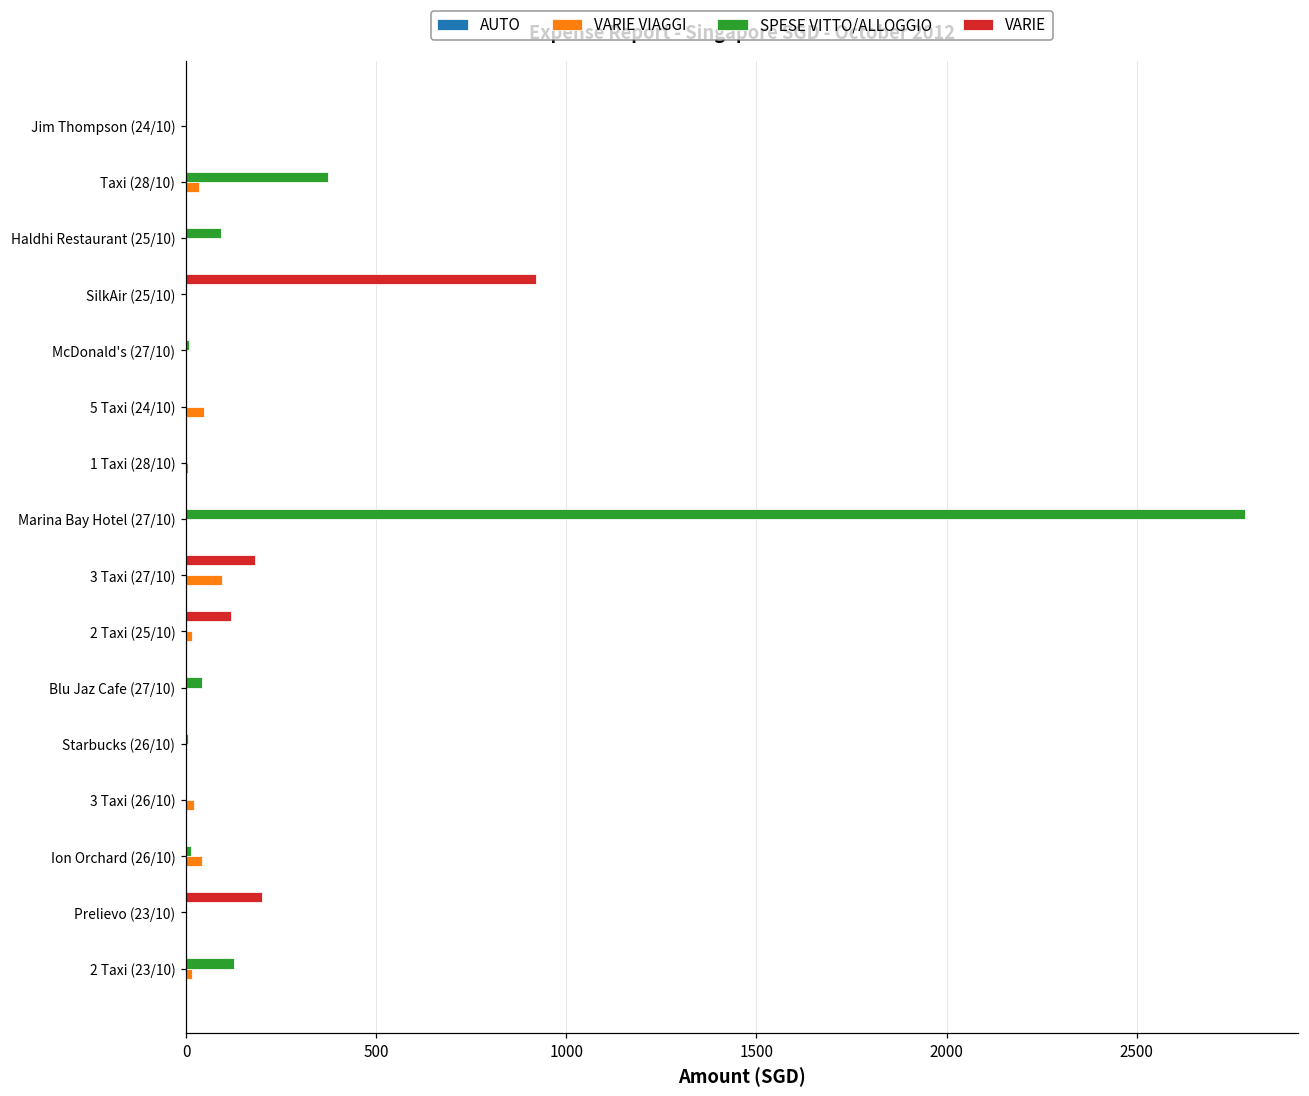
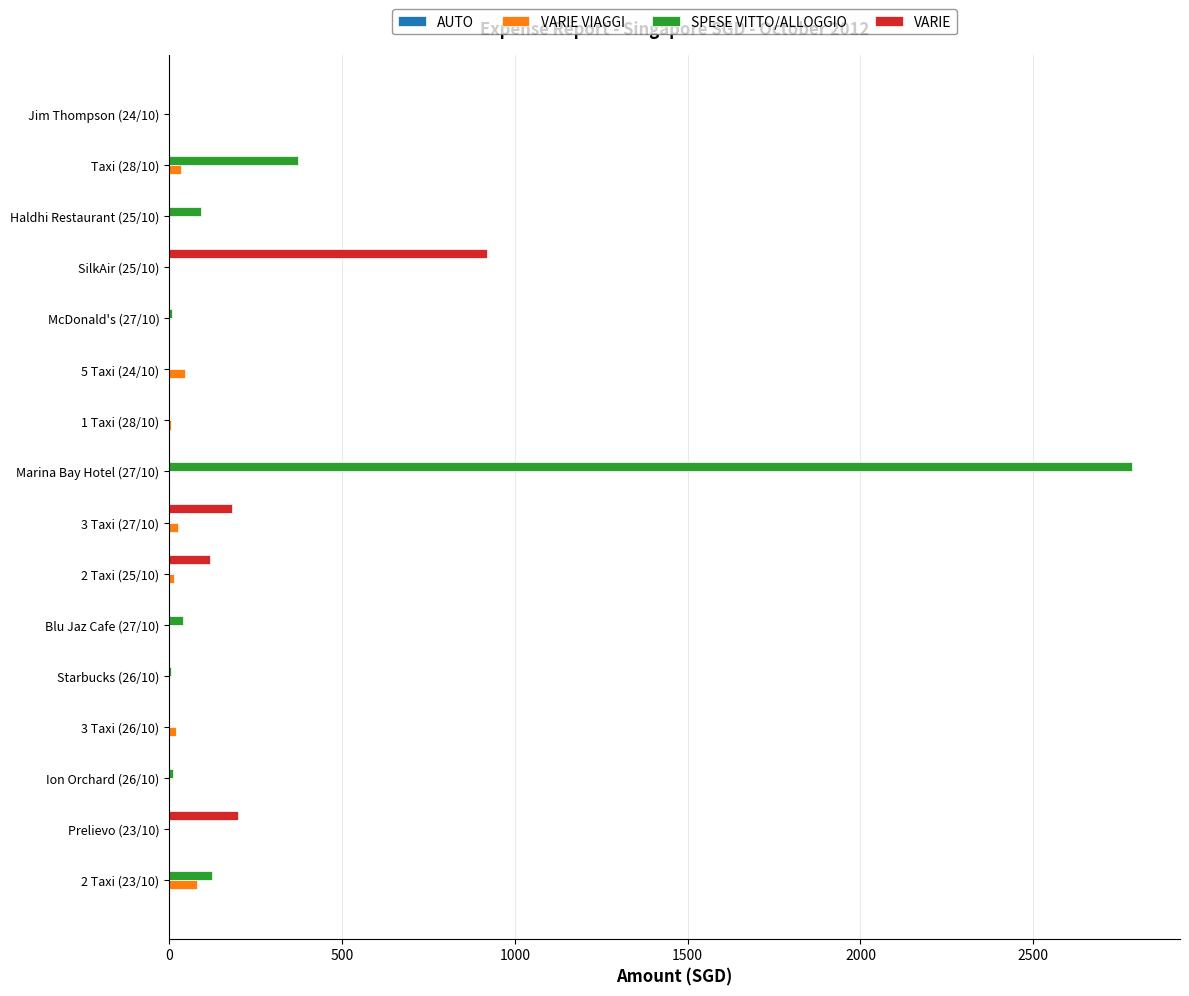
VARIE VIAGGI, 3 Taxi (27/10): 100 -> 30
VARIE VIAGGI, Ion Orchard (26/10): 40 -> 0
VARIE VIAGGI, 2 Taxi (23/10): 20 -> 80
